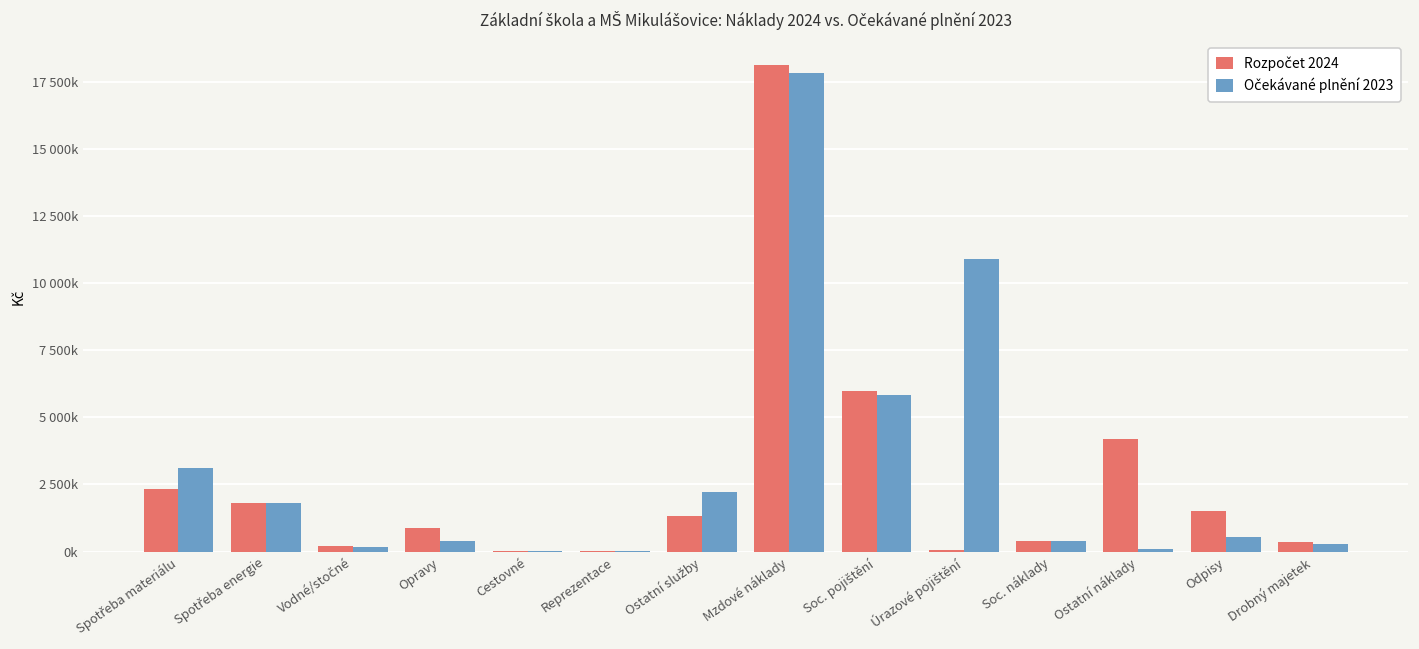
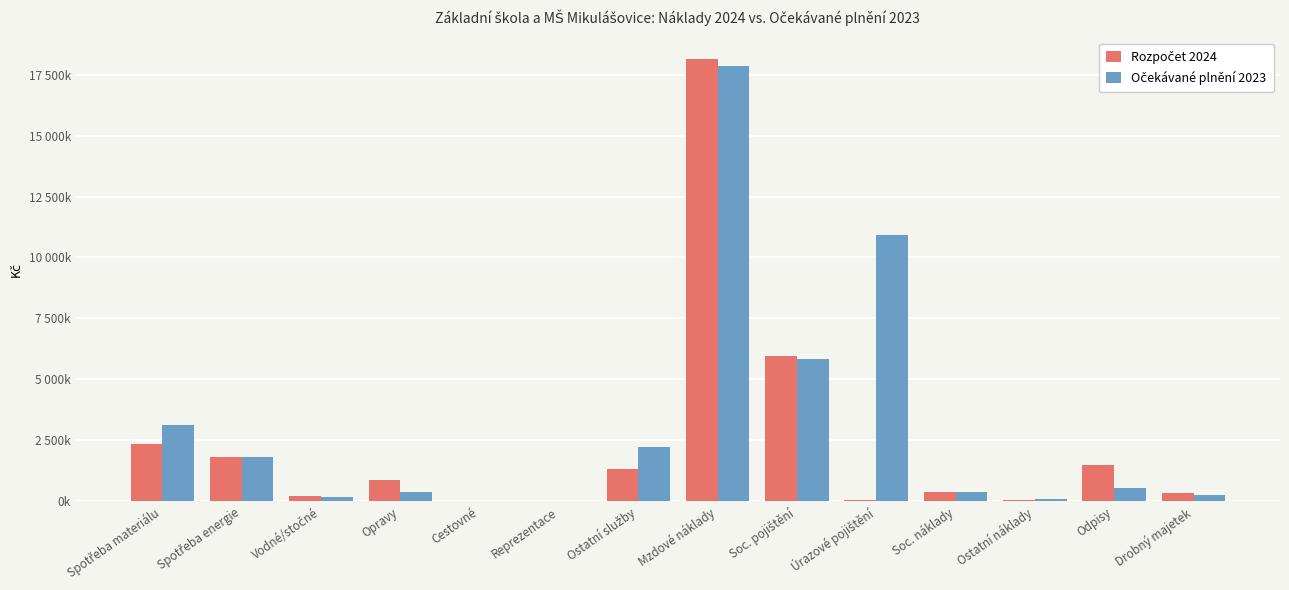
Rozpočet 2024, Ostatní náklady: 4200000 -> 100000
